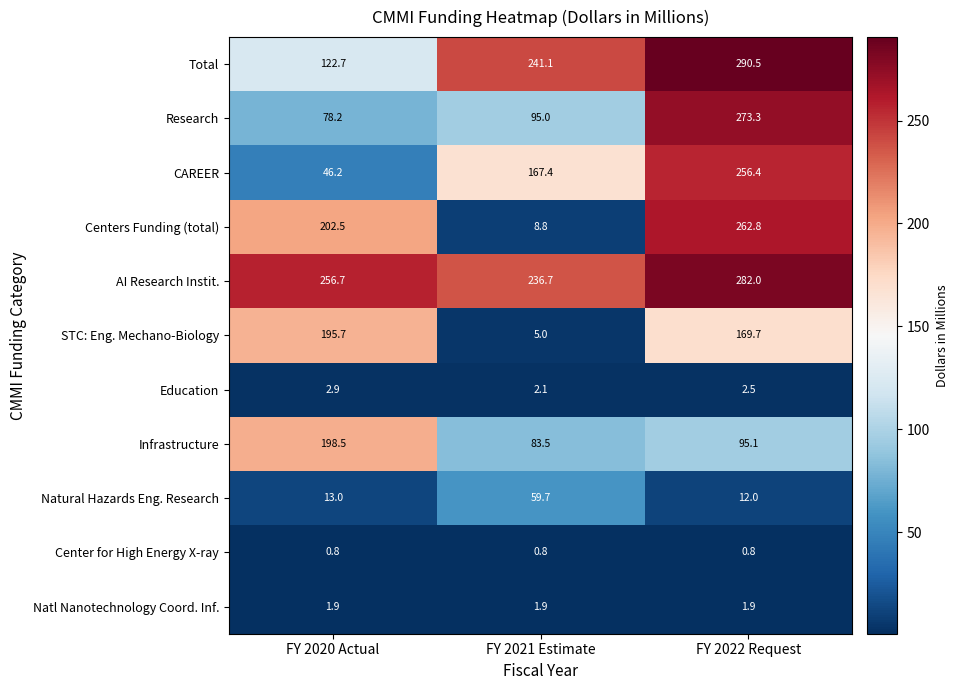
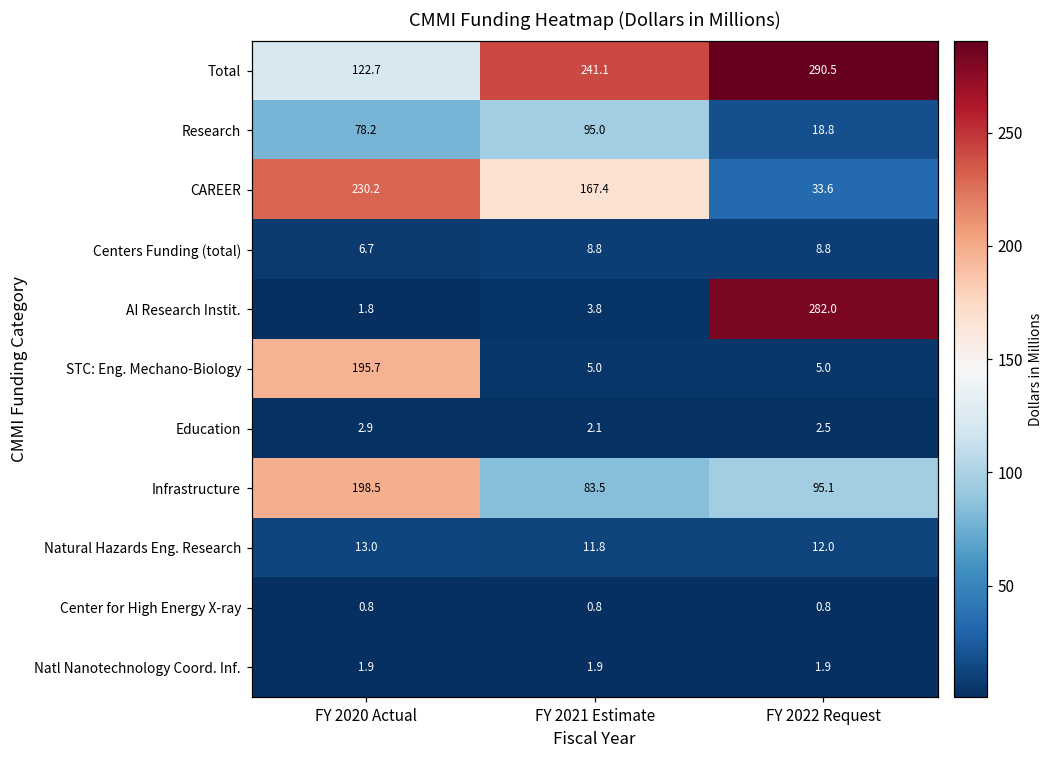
Research, FY 2022 Request: 273.3 -> 18.8
CAREER, FY 2020 Actual: 46.2 -> 230.2
CAREER, FY 2022 Request: 256.4 -> 33.6
Centers Funding (total), FY 2020 Actual: 202.5 -> 6.7
Centers Funding (total), FY 2022 Request: 262.8 -> 8.8
AI Research Instit., FY 2020 Actual: 256.7 -> 1.8
AI Research Instit., FY 2021 Estimate: 236.7 -> 3.8
STC: Eng. Mechano-Biology, FY 2022 Request: 169.7 -> 5.0
Natural Hazards Eng. Research, FY 2021 Estimate: 59.7 -> 11.8
